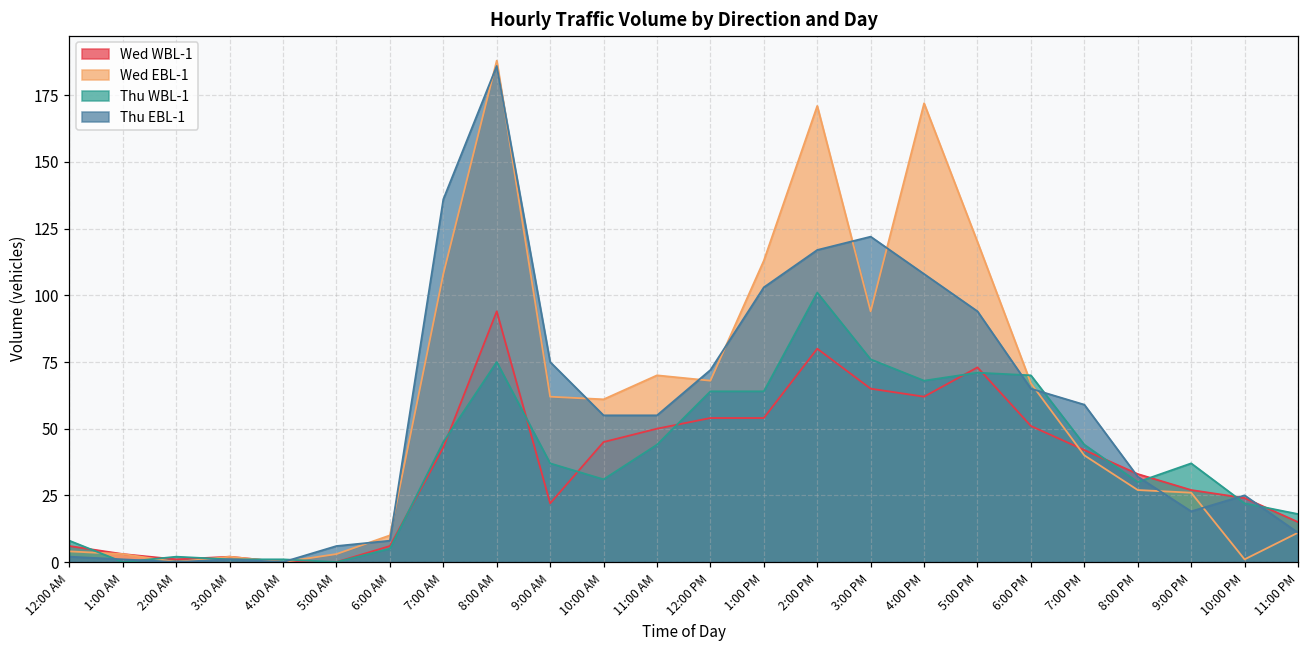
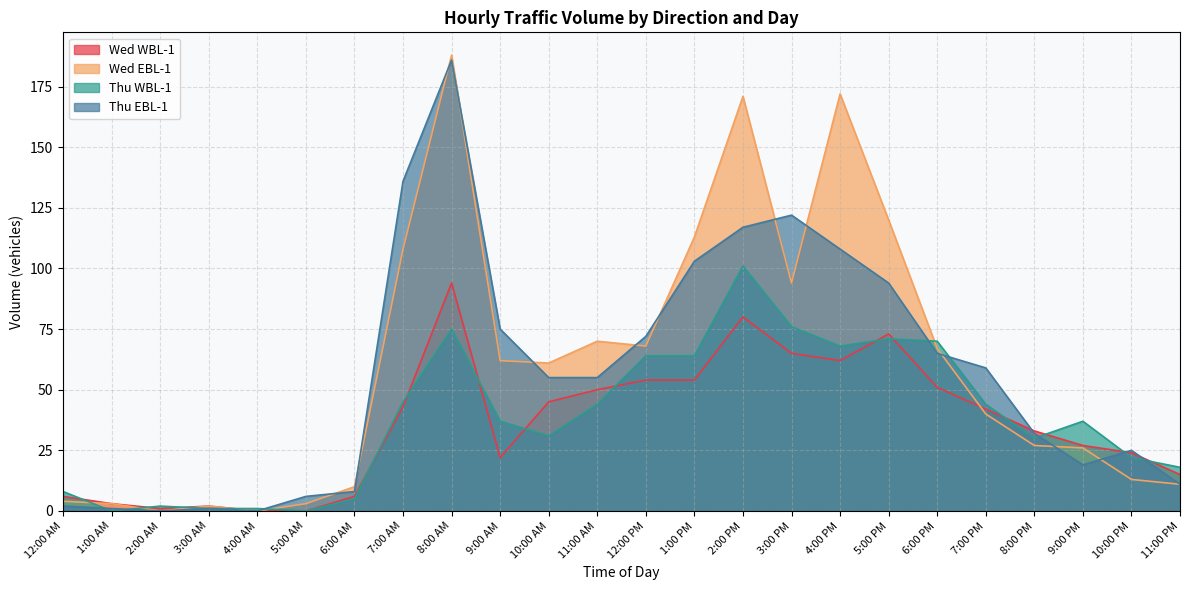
Wed EBL-1, 10:00 PM: 1 -> 13
